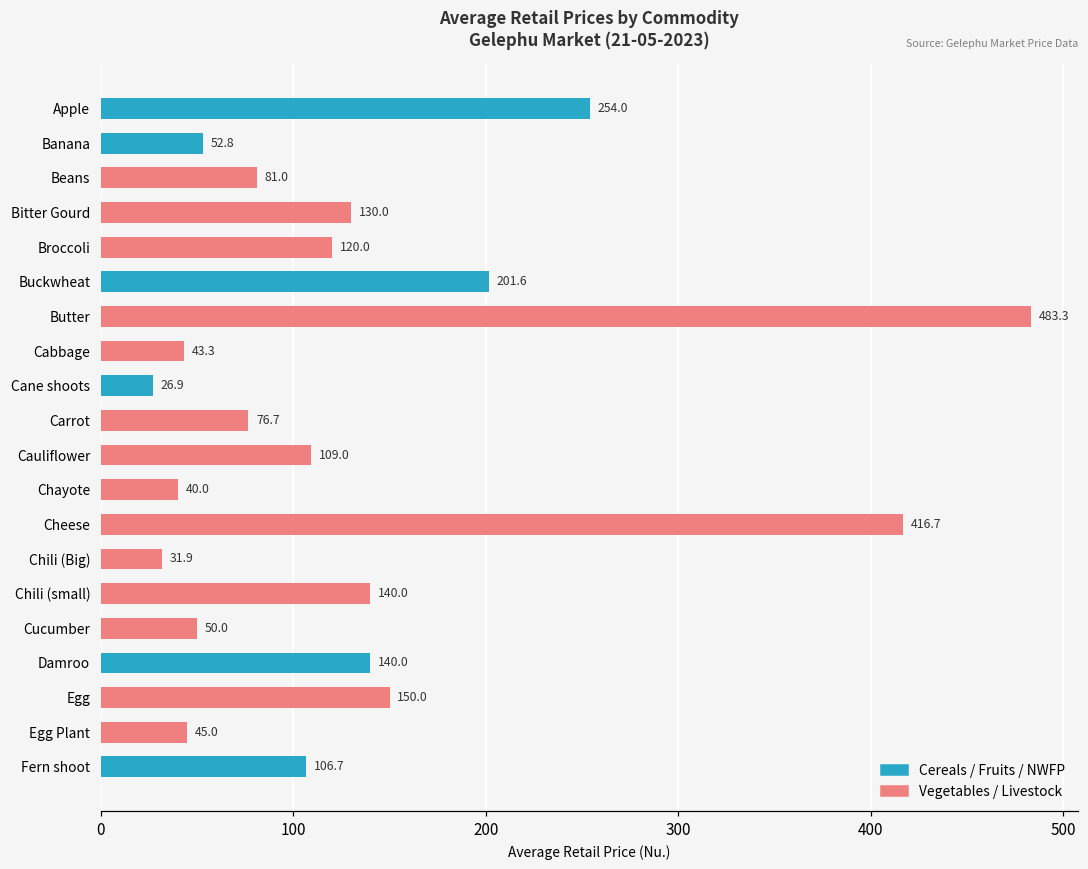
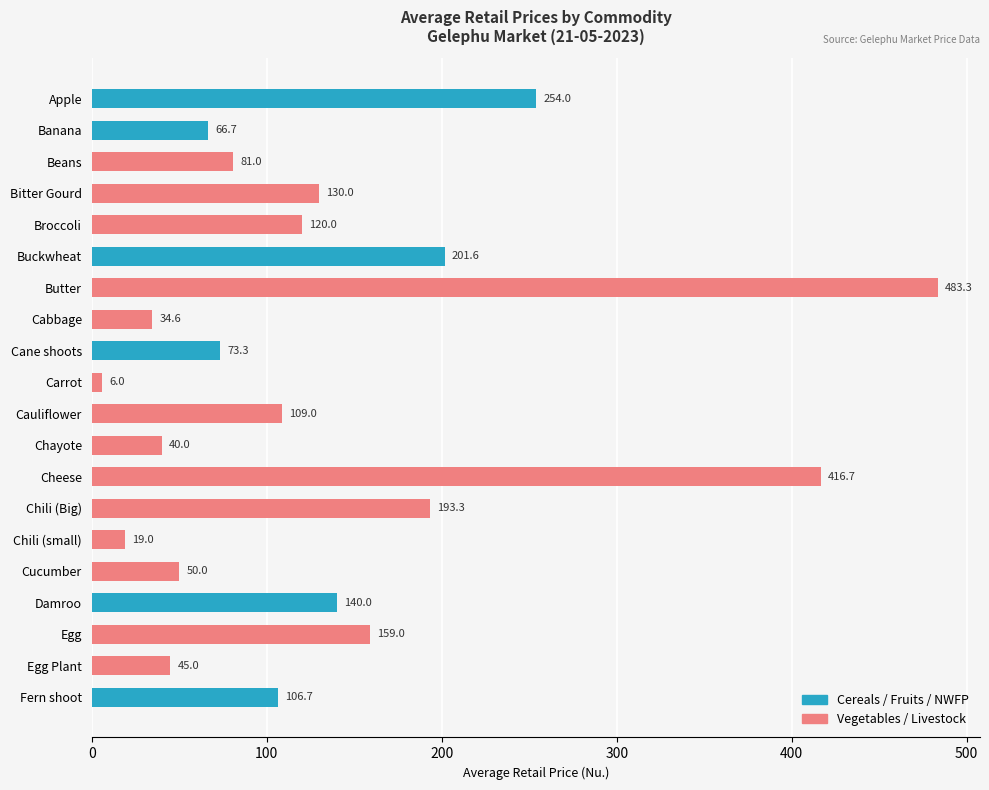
Banana: 52.8 -> 66.7
Cabbage: 43.3 -> 34.6
Cane shoots: 26.9 -> 73.3
Carrot: 76.7 -> 6.0
Chili (Big): 31.9 -> 193.3
Chili (small): 140.0 -> 19.0
Egg: 150.0 -> 159.0
